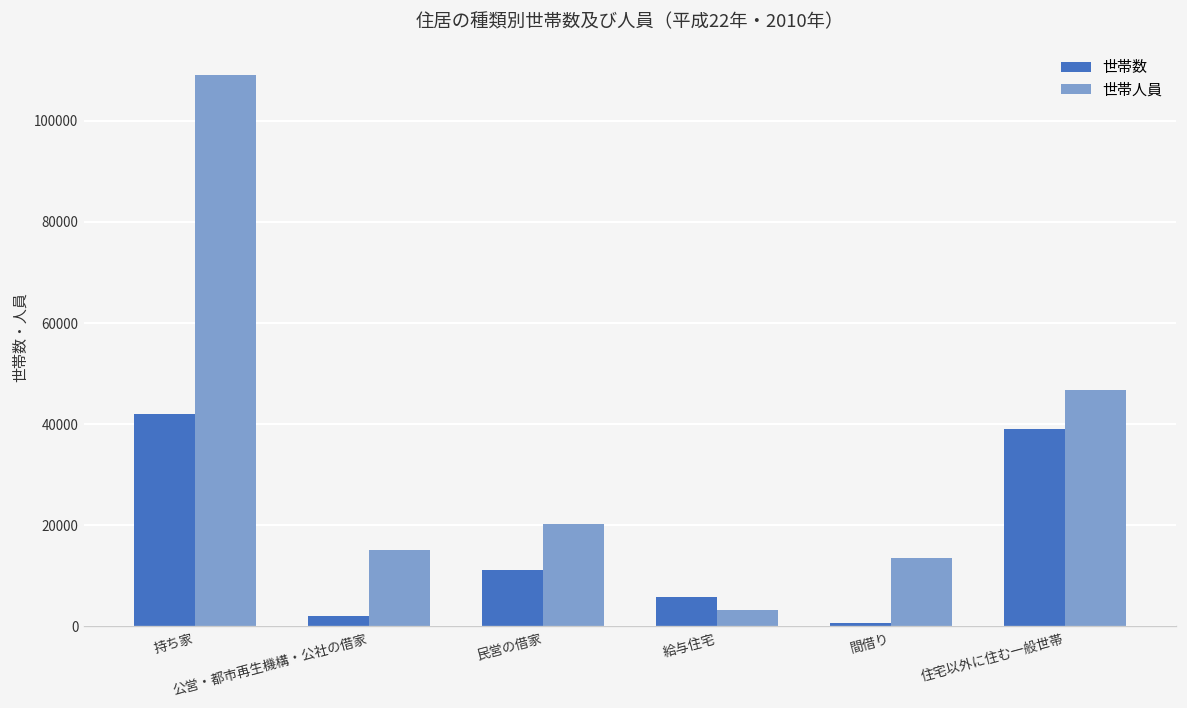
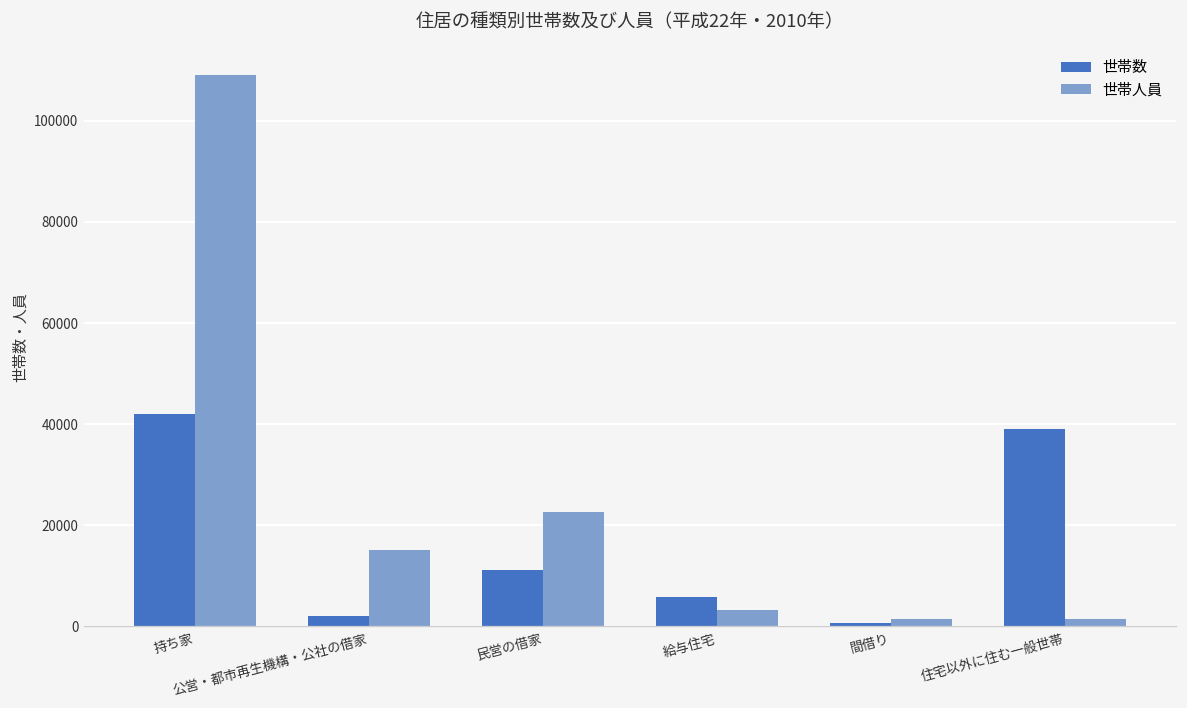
世帯人員, 民営の借家: 20000 -> 23000
世帯人員, 間借り: 14000 -> 1000
世帯人員, 住宅以外に住む一般世帯: 47000 -> 1000
